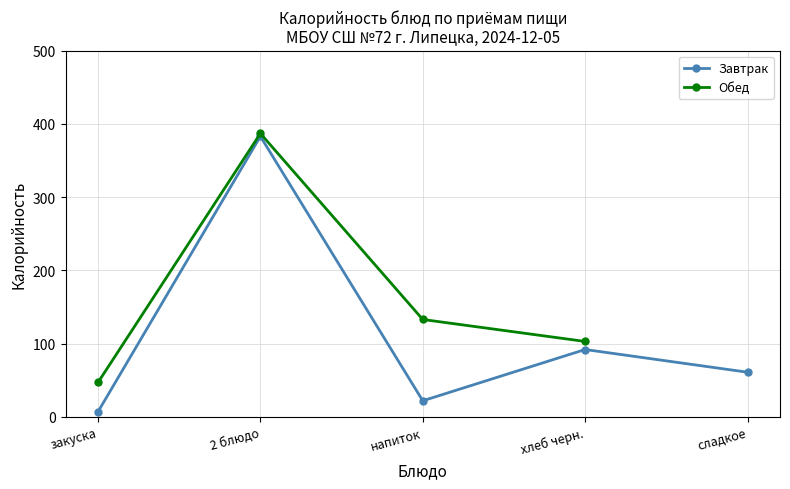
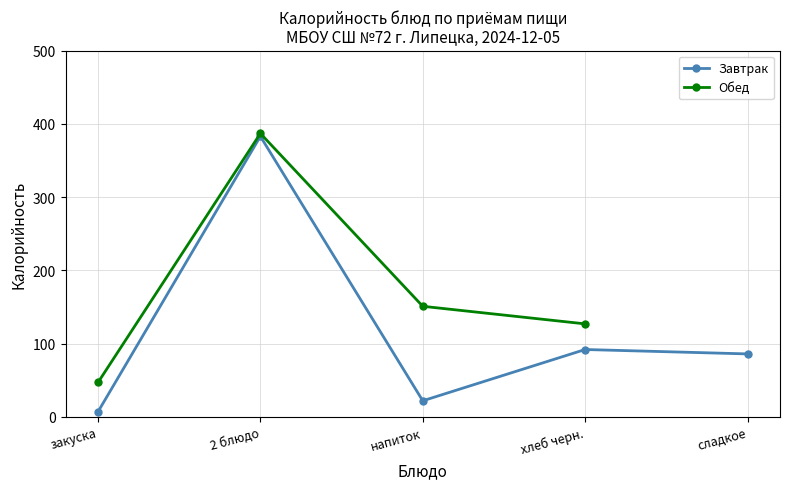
Обед, напиток: 130 -> 150
Обед, хлеб черн.: 100 -> 130
Завтрак, сладкое: 60 -> 90
